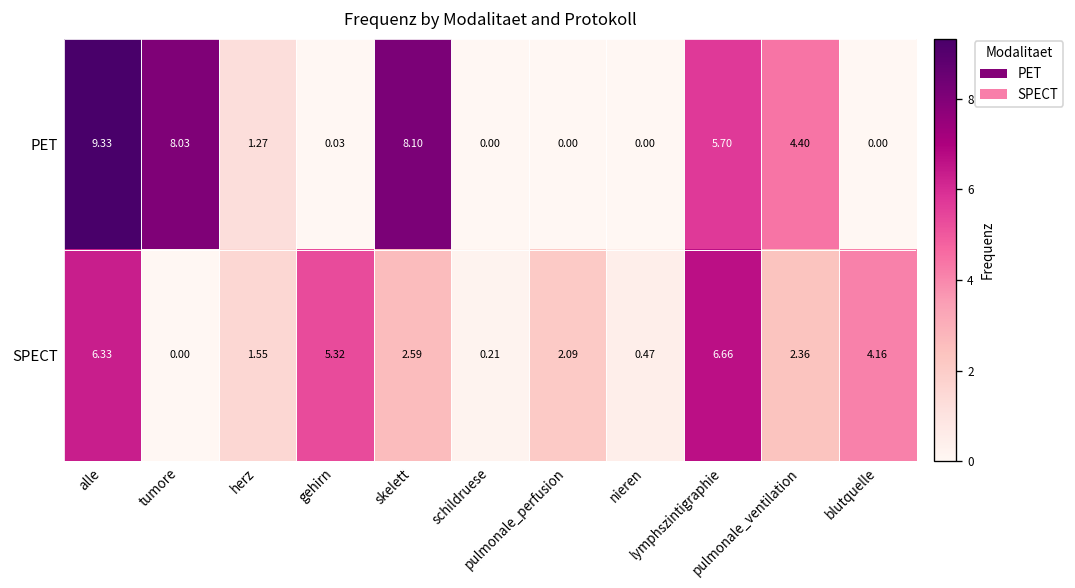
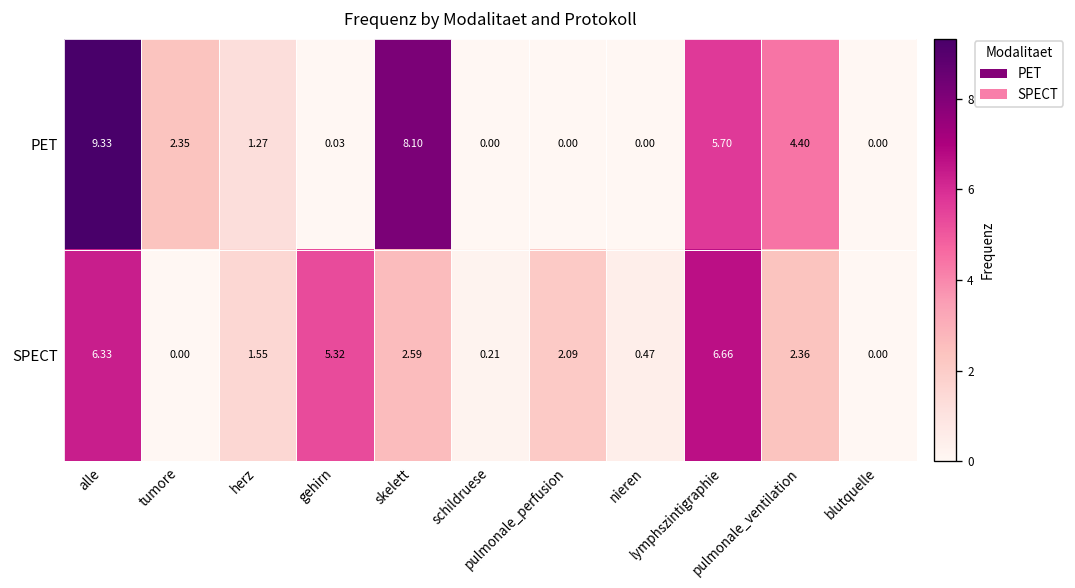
PET, tumore: 8.03 -> 2.35
SPECT, blutquelle: 4.16 -> 0.00
